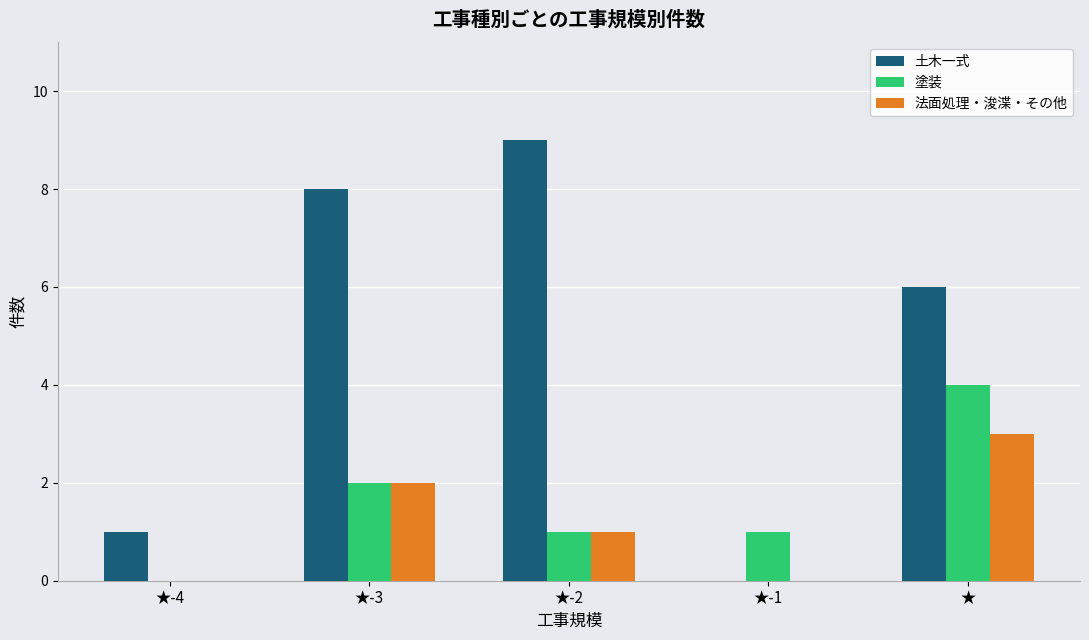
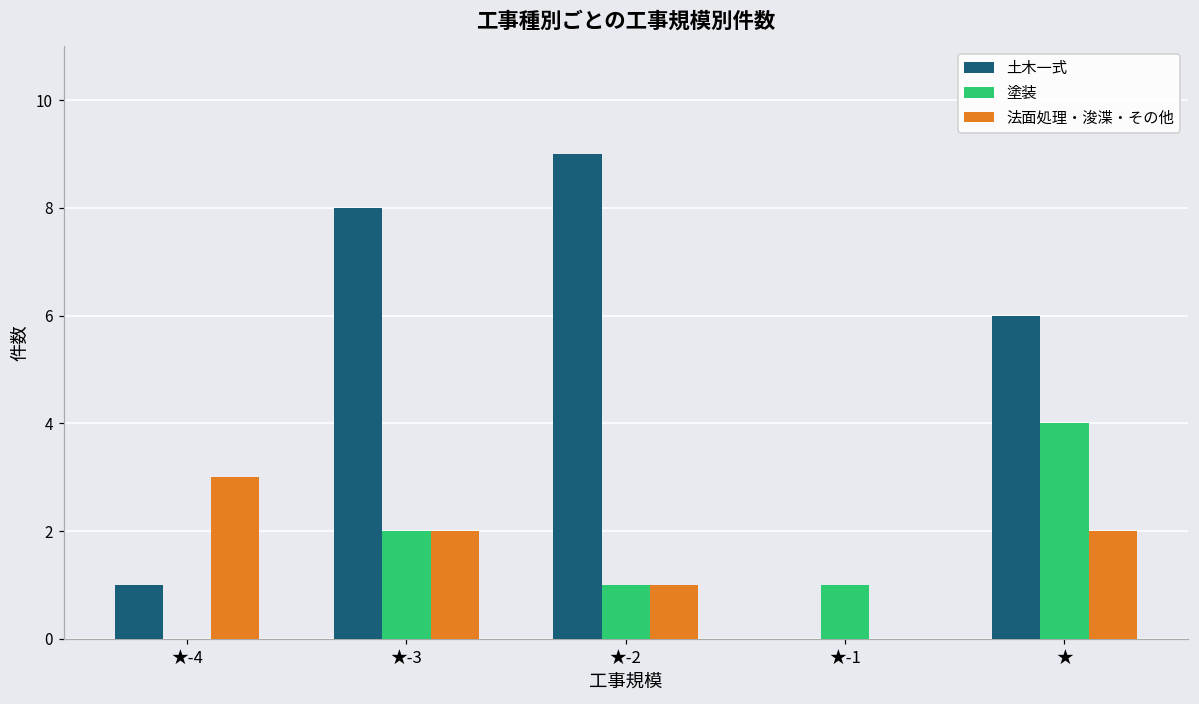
法面処理・浚渫・その他, ★-4: 0 -> 3
法面処理・浚渫・その他, ★: 3 -> 2
